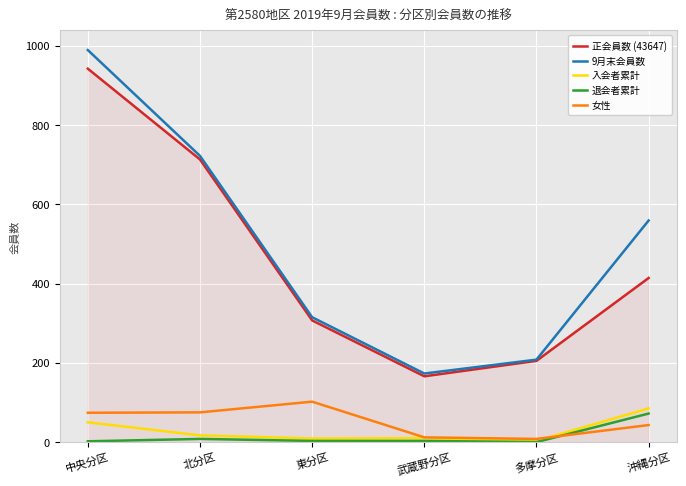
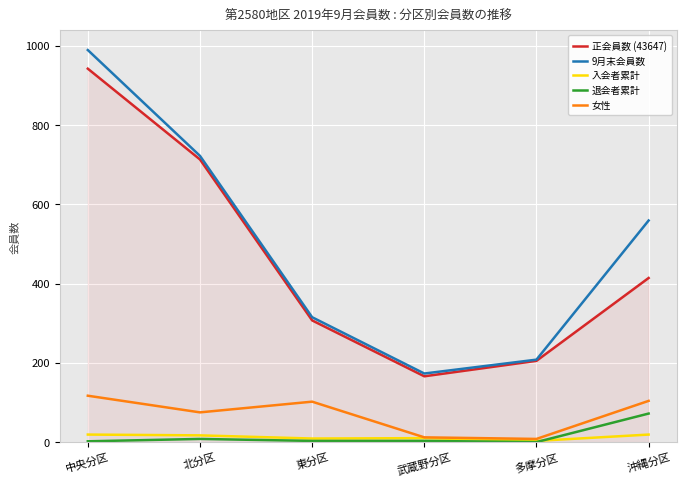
入会者累計, 中央分区: 50 -> 20
女性, 中央分区: 70 -> 120
入会者累計, 沖縄分区: 90 -> 20
女性, 沖縄分区: 40 -> 100
